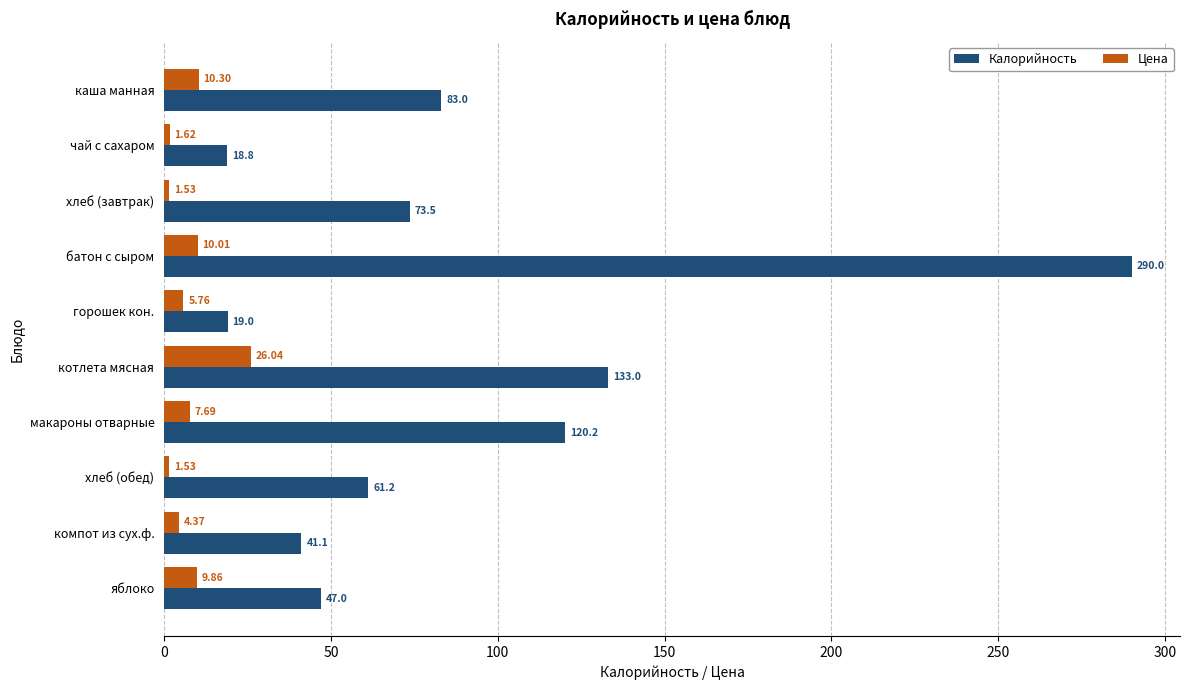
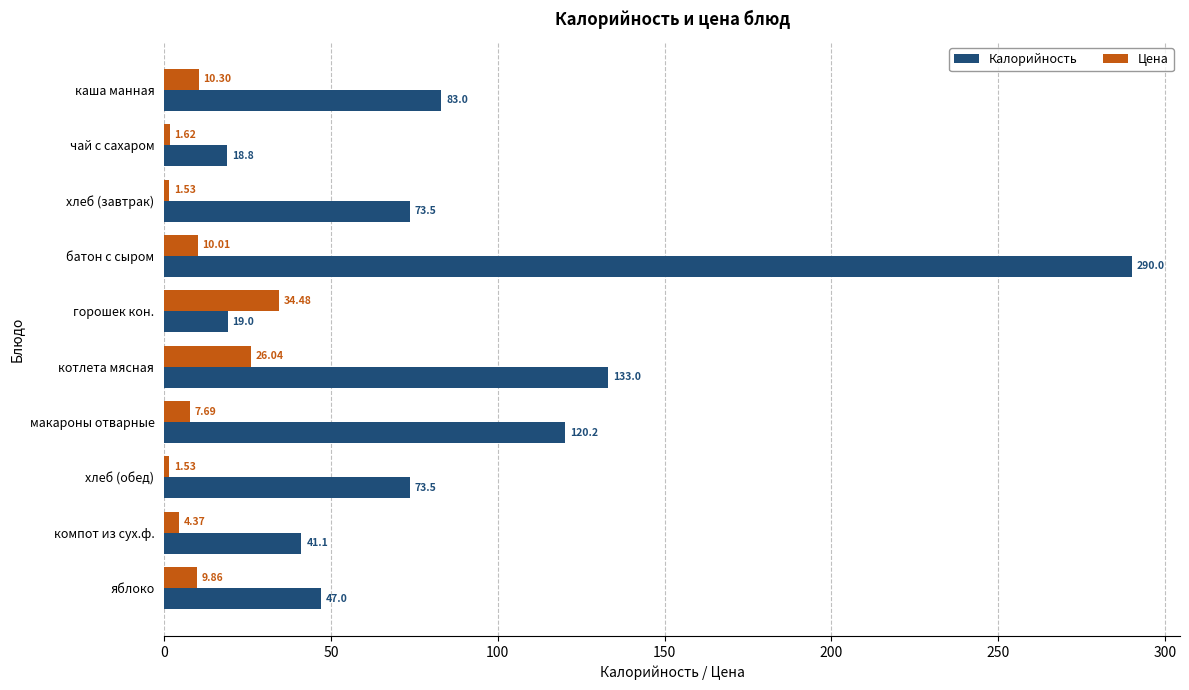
Цена, горошек кон.: 5.76 -> 34.48
Калорийность, хлеб (обед): 61.2 -> 73.5
